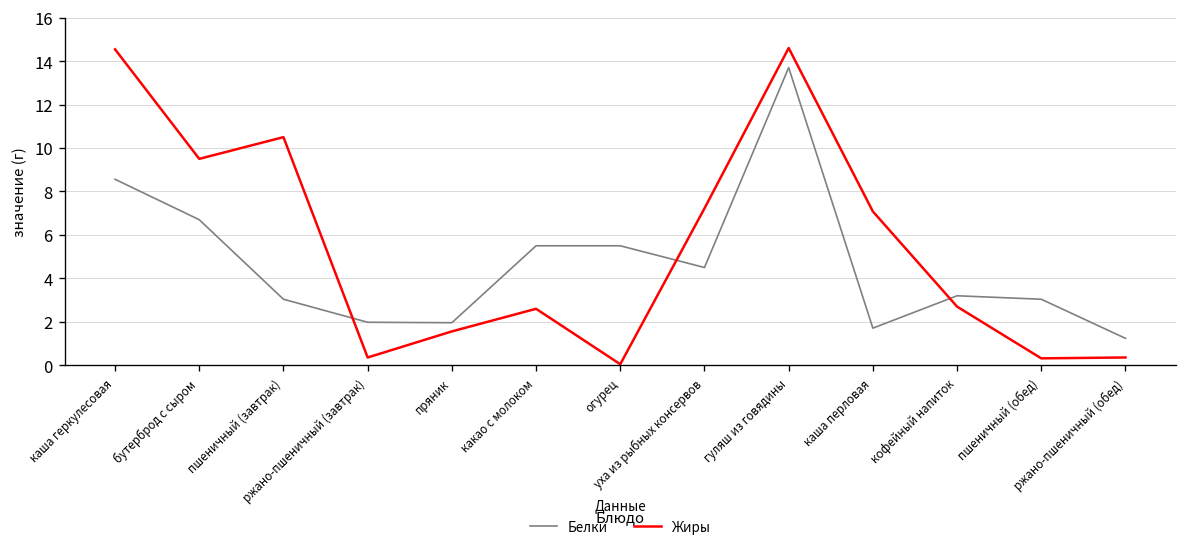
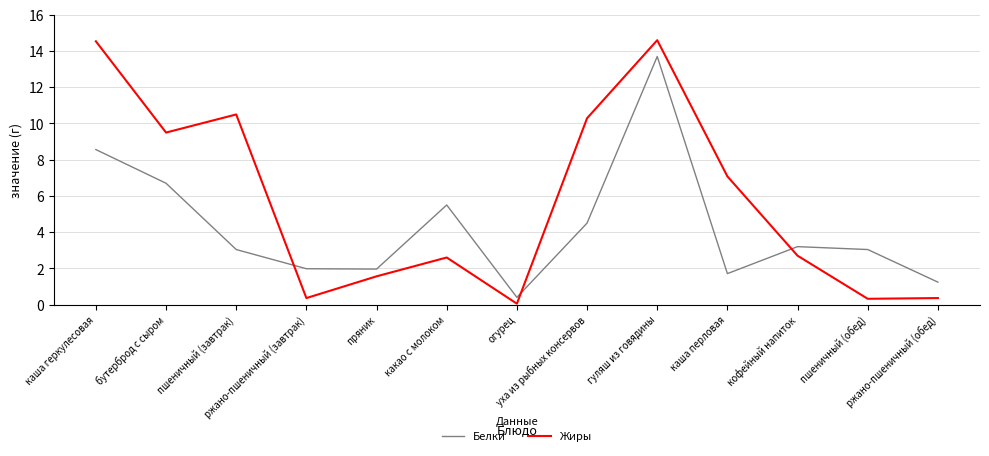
Белки, огурец: 5.5 -> 0.4
Жиры, уха из рыбных консервов: 7.2 -> 10.3
